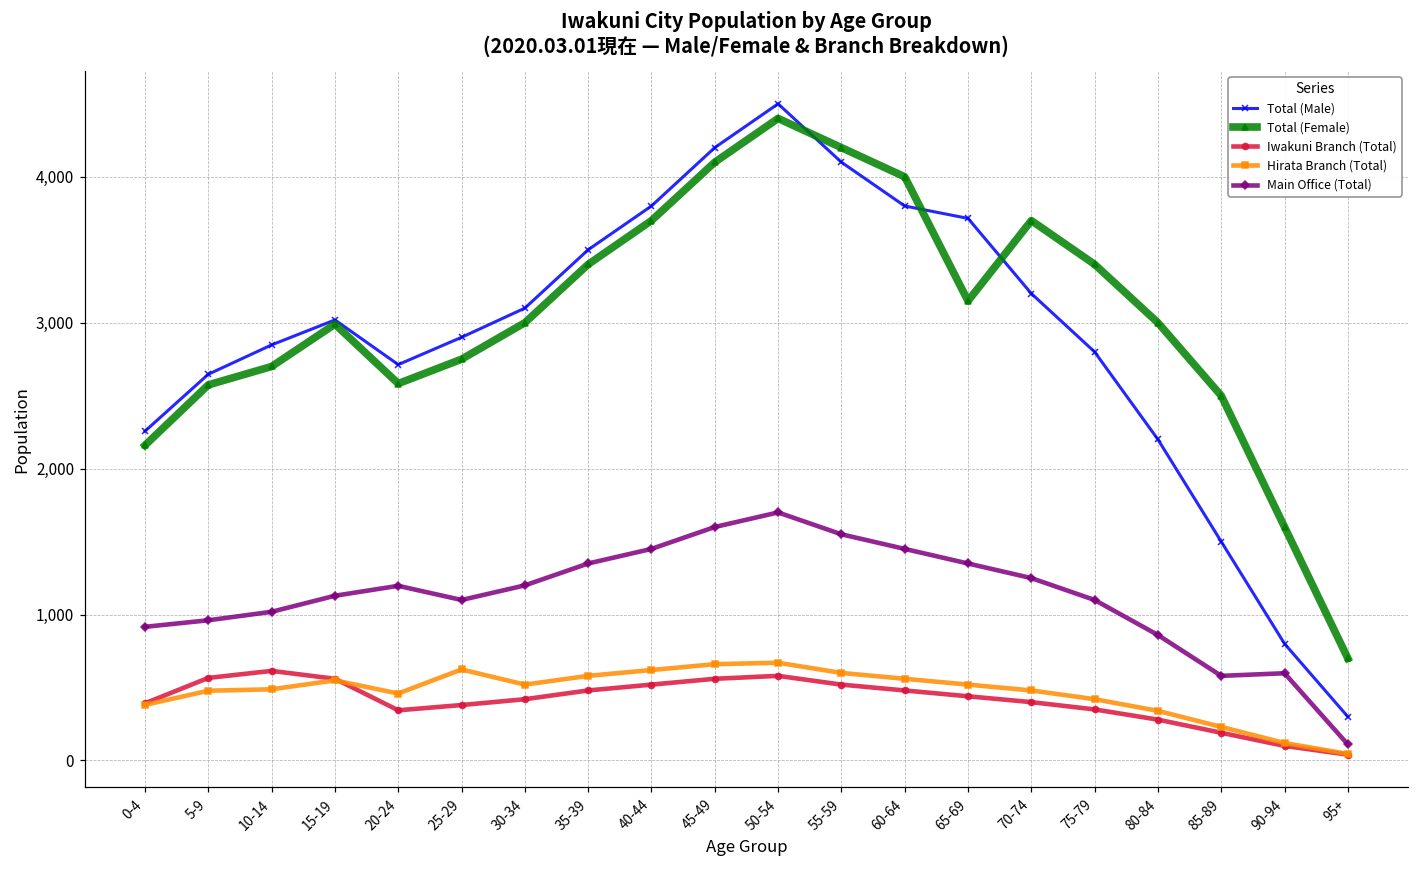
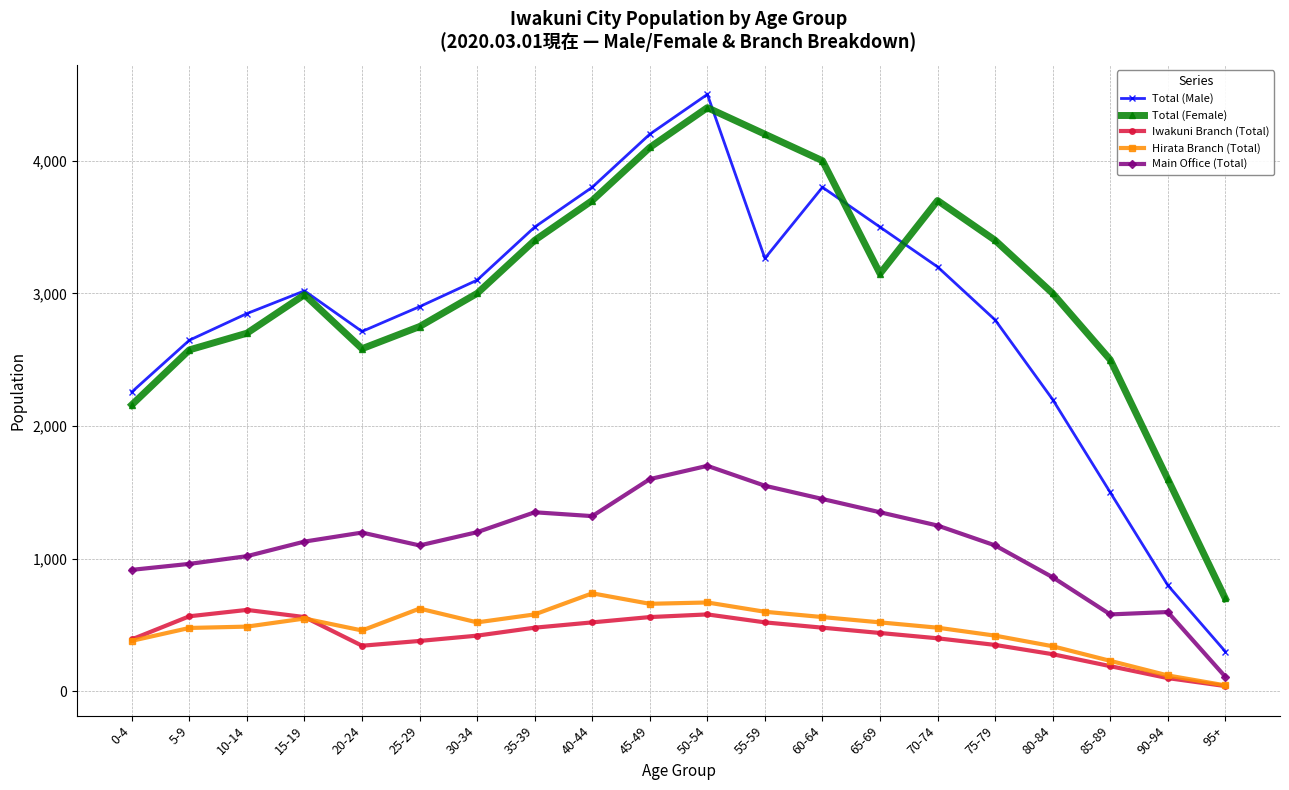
Hirata Branch (Total), 40-44: 620 -> 740
Main Office (Total), 40-44: 1,450 -> 1,320
Total (Male), 55-59: 4,100 -> 3,260
Total (Male), 65-69: 3,720 -> 3,500
